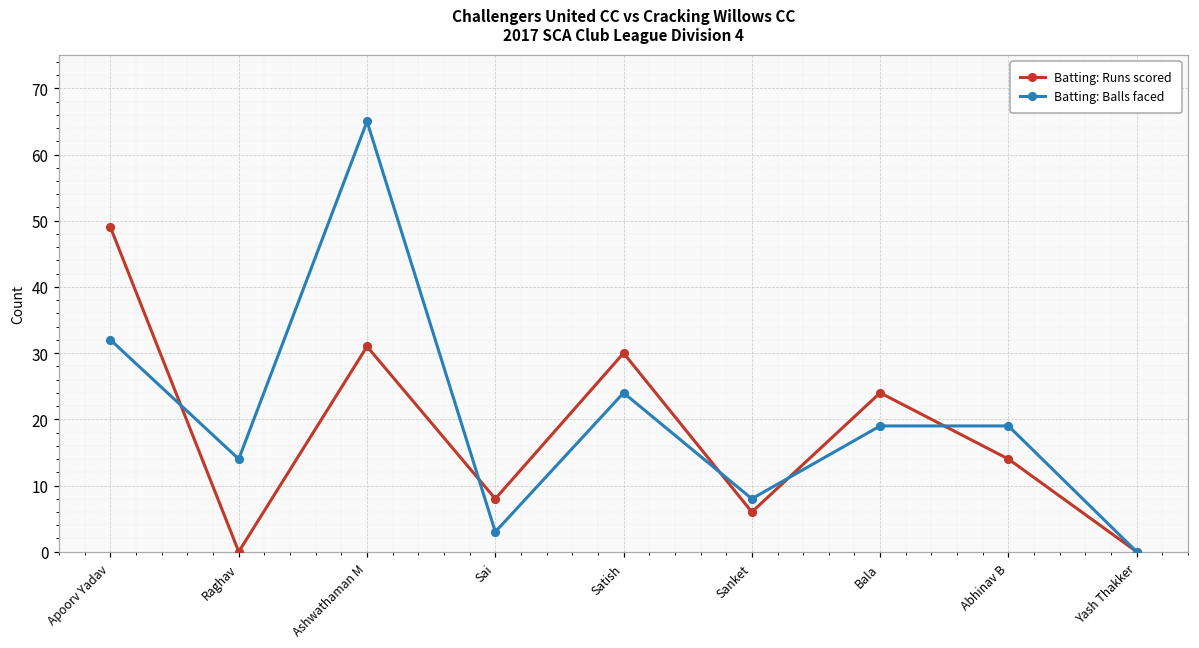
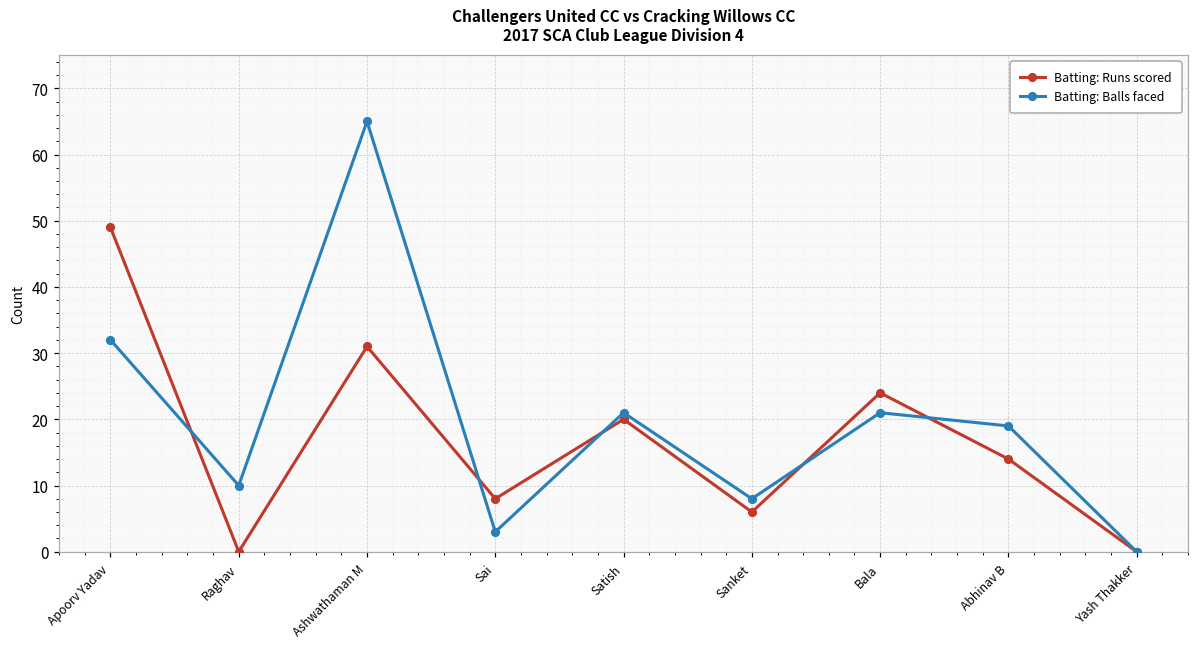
Batting: Balls faced, Raghav: 14 -> 10
Batting: Runs scored, Satish: 30 -> 20
Batting: Balls faced, Satish: 24 -> 21
Batting: Balls faced, Bala: 19 -> 21
